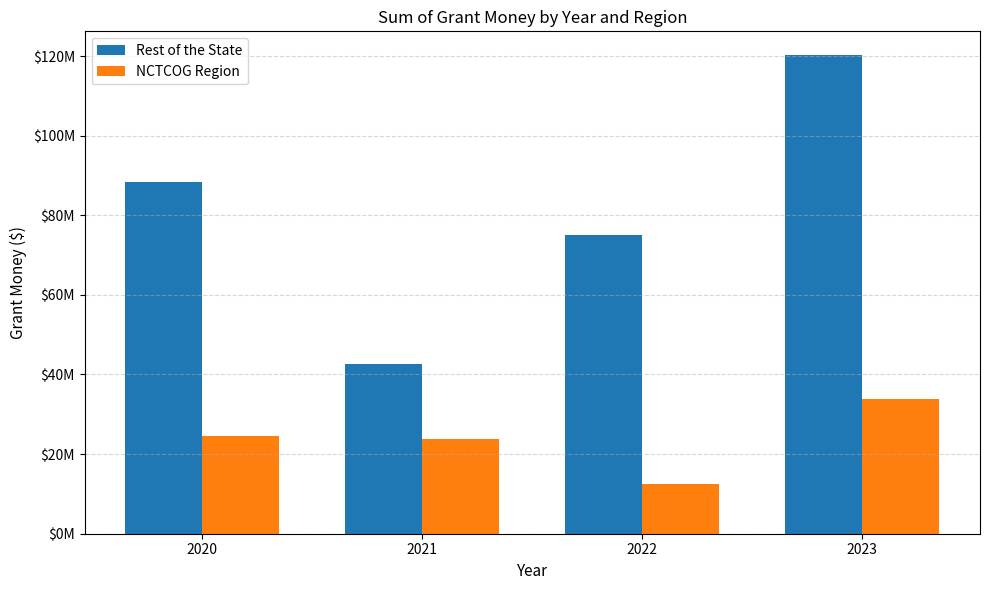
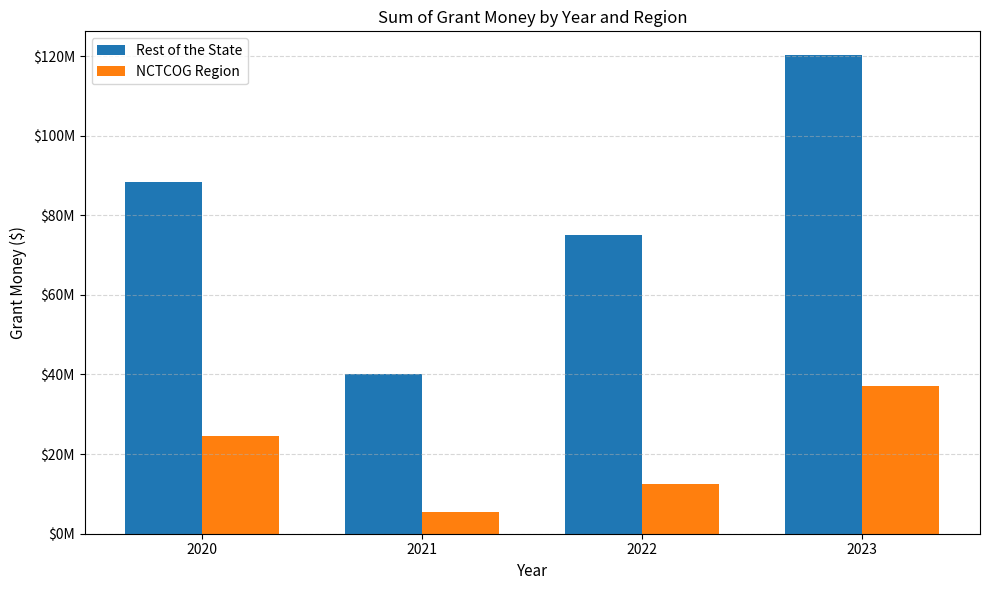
Rest of the State, 2021: $43000000 -> $40000000
NCTCOG Region, 2021: $24000000 -> $5000000
NCTCOG Region, 2023: $34000000 -> $37000000
